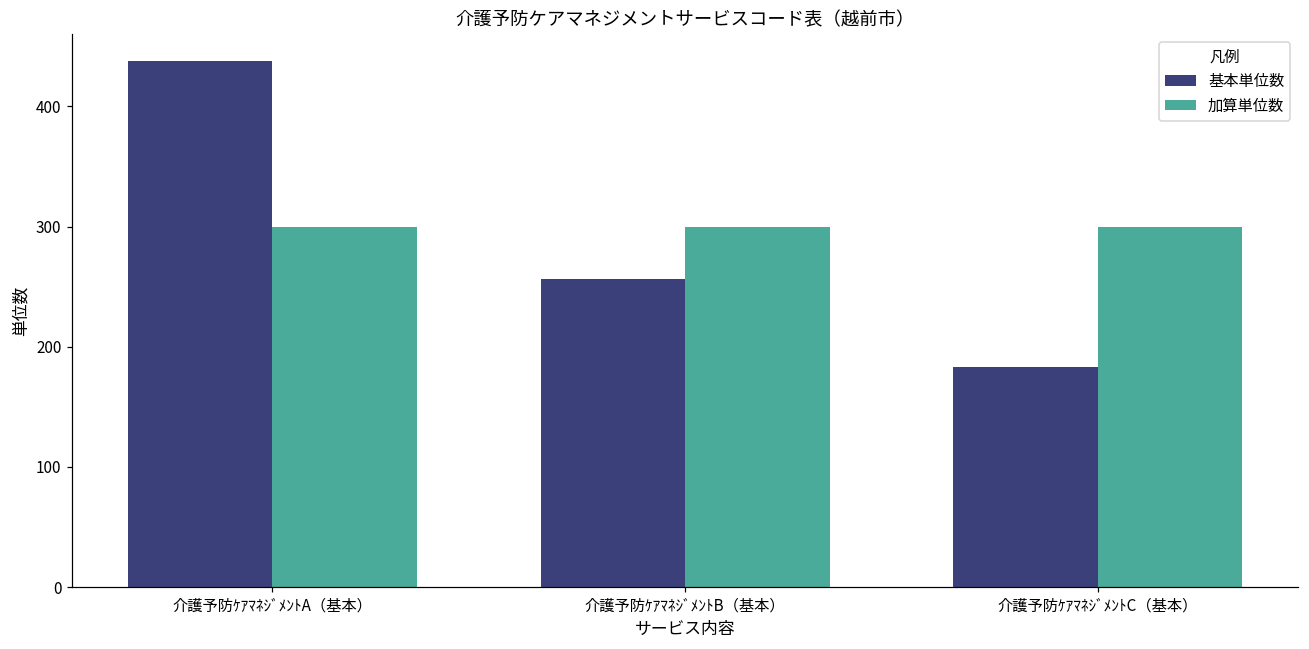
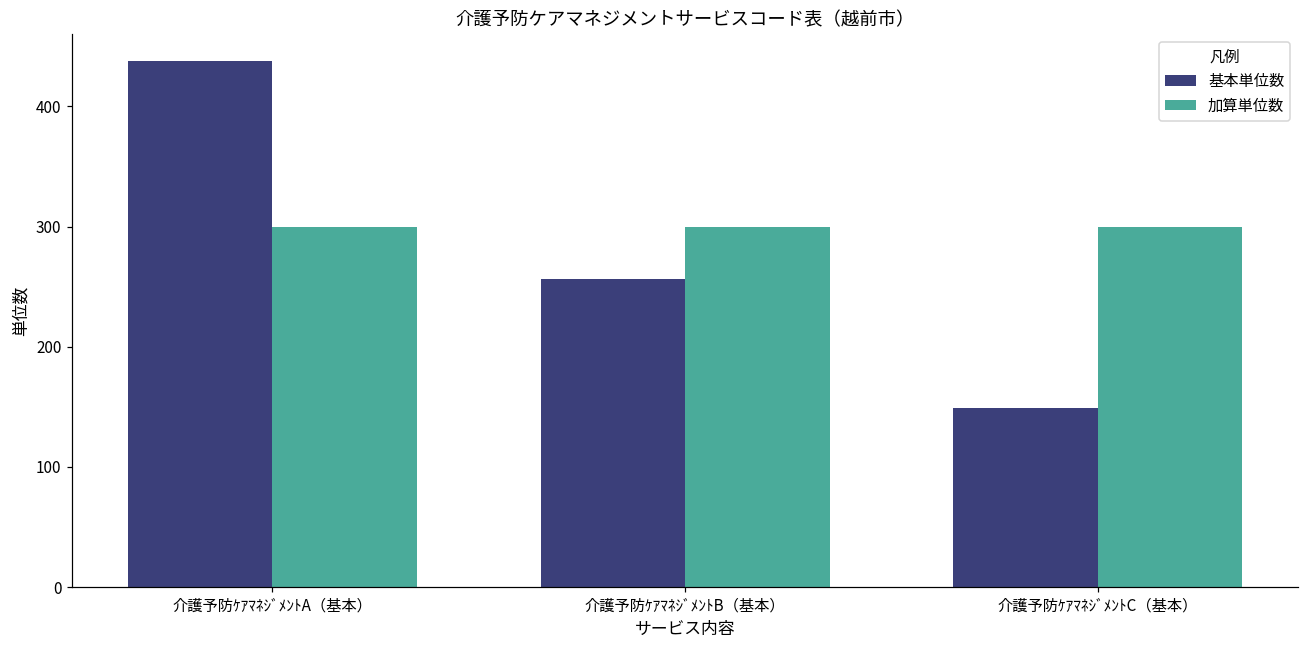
基本単位数, 介護予防ｹｱﾏﾈｼﾞﾒﾝﾄC（基本）: 183 -> 149
